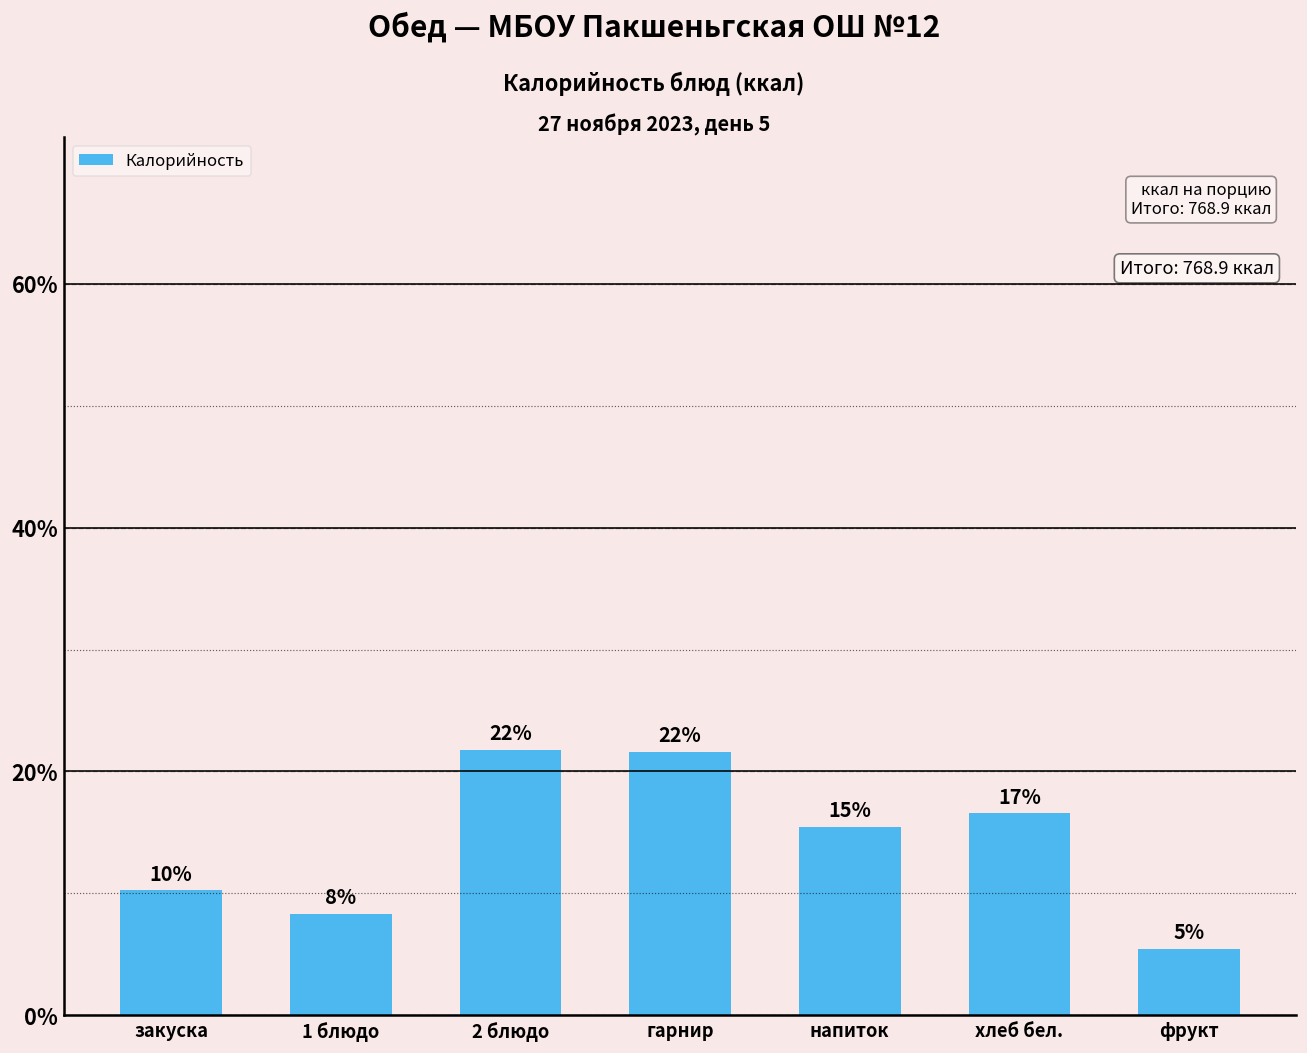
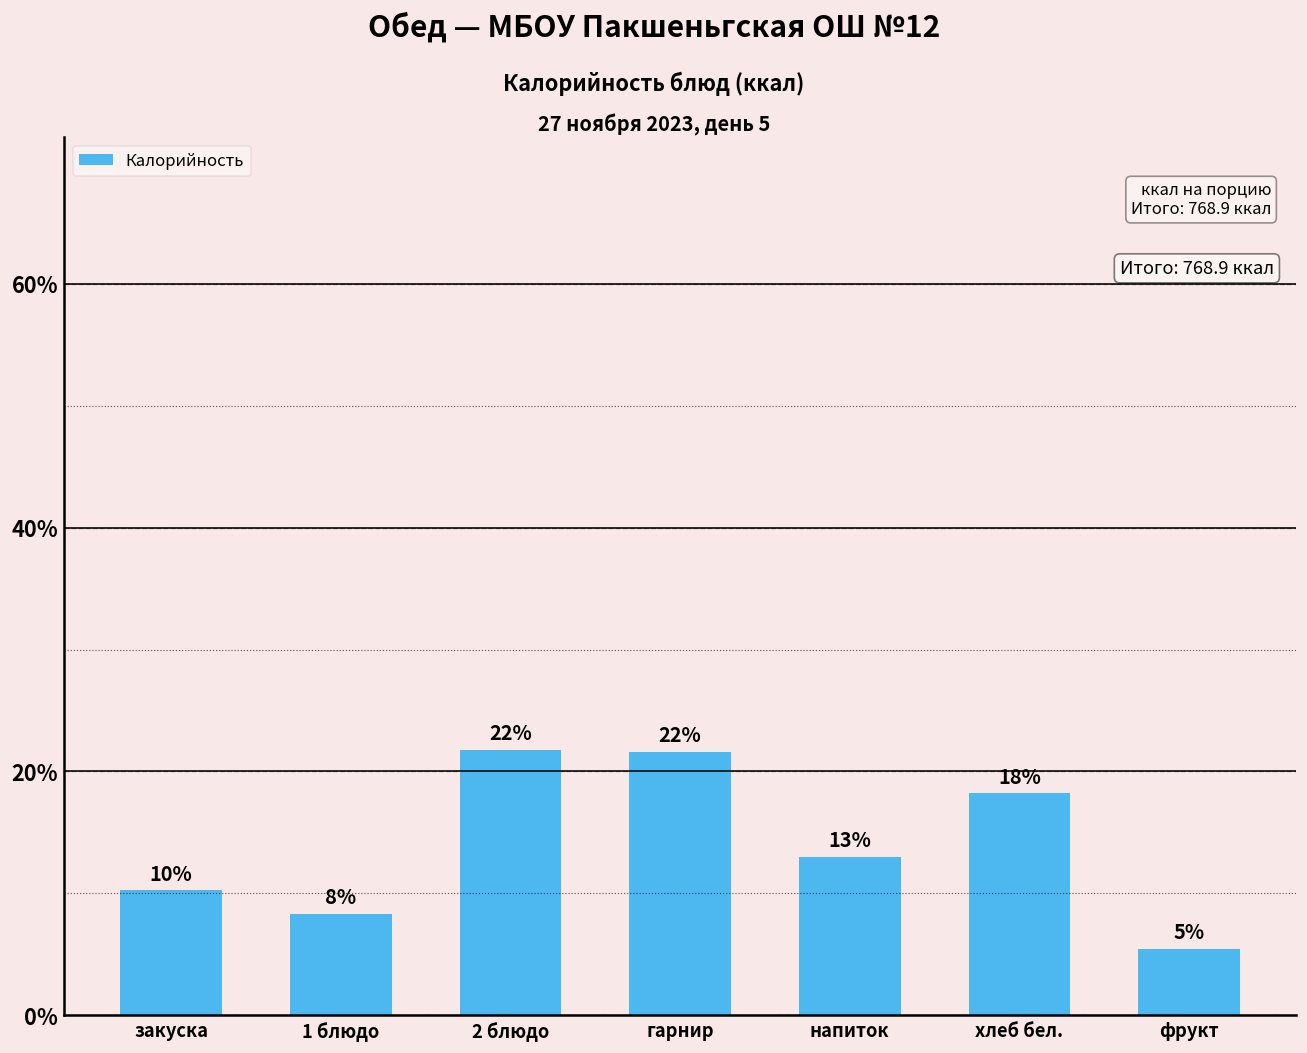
напиток: 15% -> 13%
хлеб бел.: 17% -> 18%
